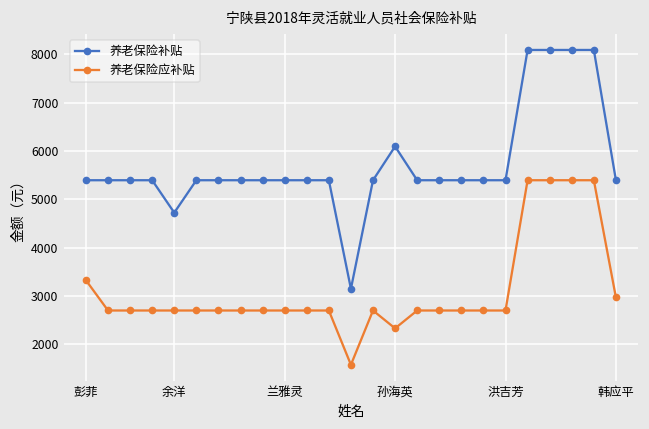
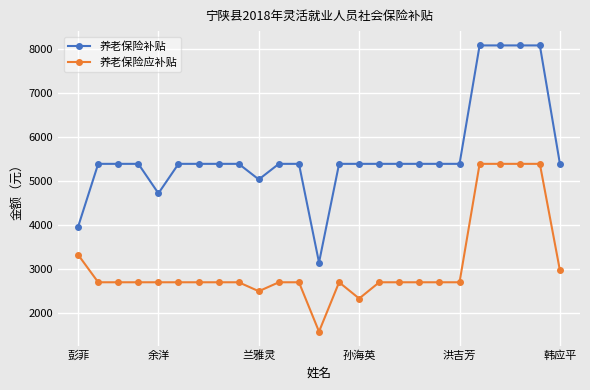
养老保险补贴, 彭菲: 5400 -> 4000
养老保险补贴, 兰雅灵: 5400 -> 5000
养老保险应补贴, 兰雅灵: 2700 -> 2500
养老保险补贴, 孙海英: 6100 -> 5400
